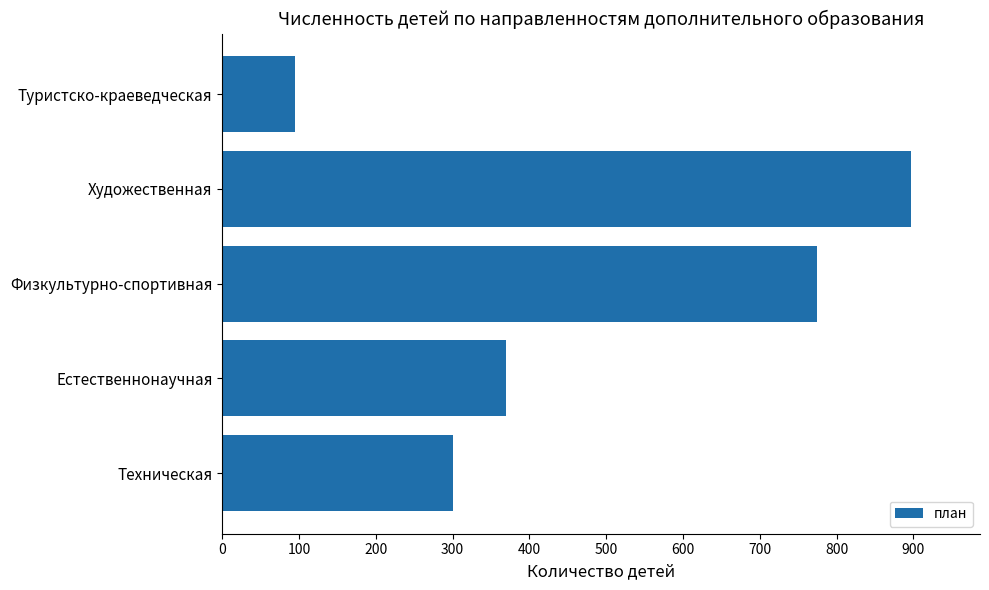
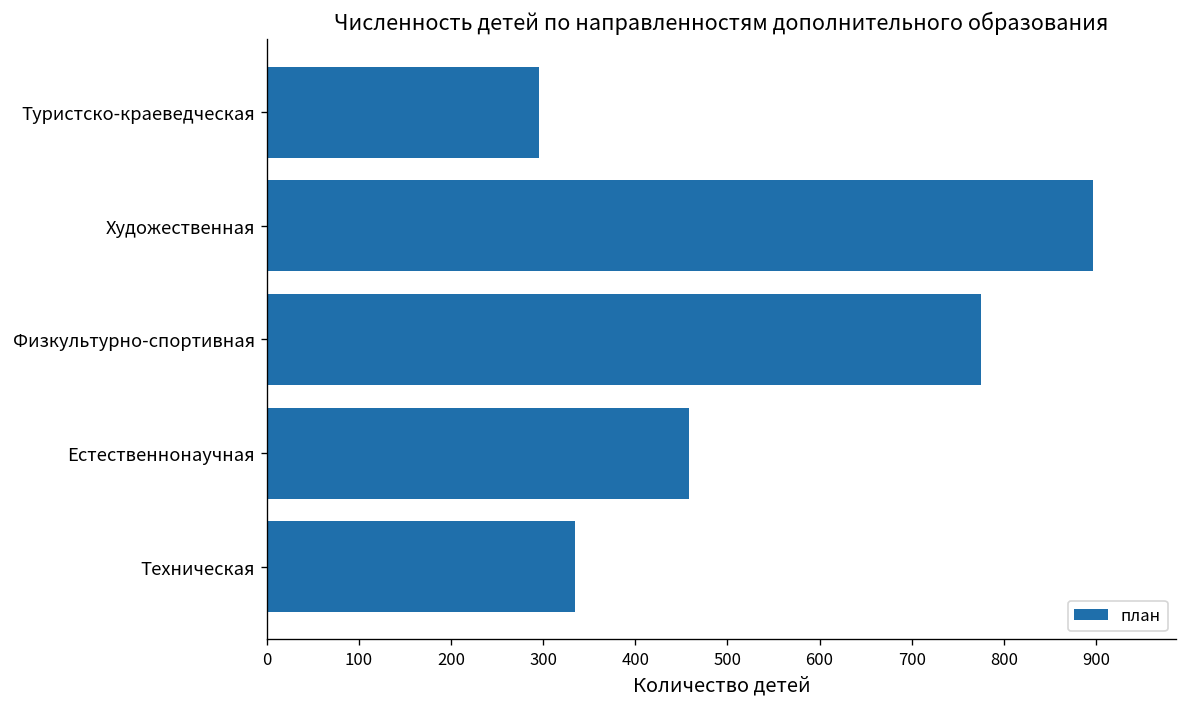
Туристско-краеведческая: 100 -> 300
Естественнонаучная: 370 -> 460
Техническая: 300 -> 340
